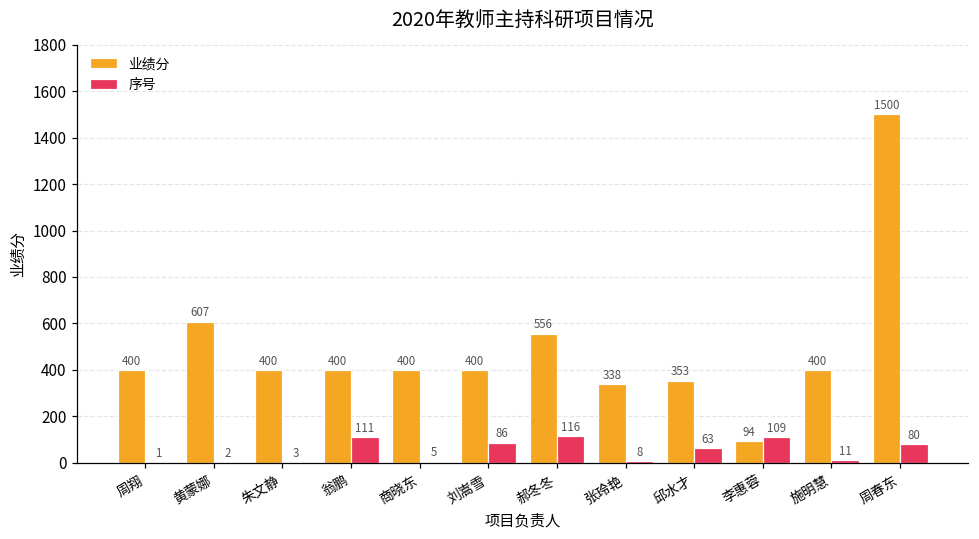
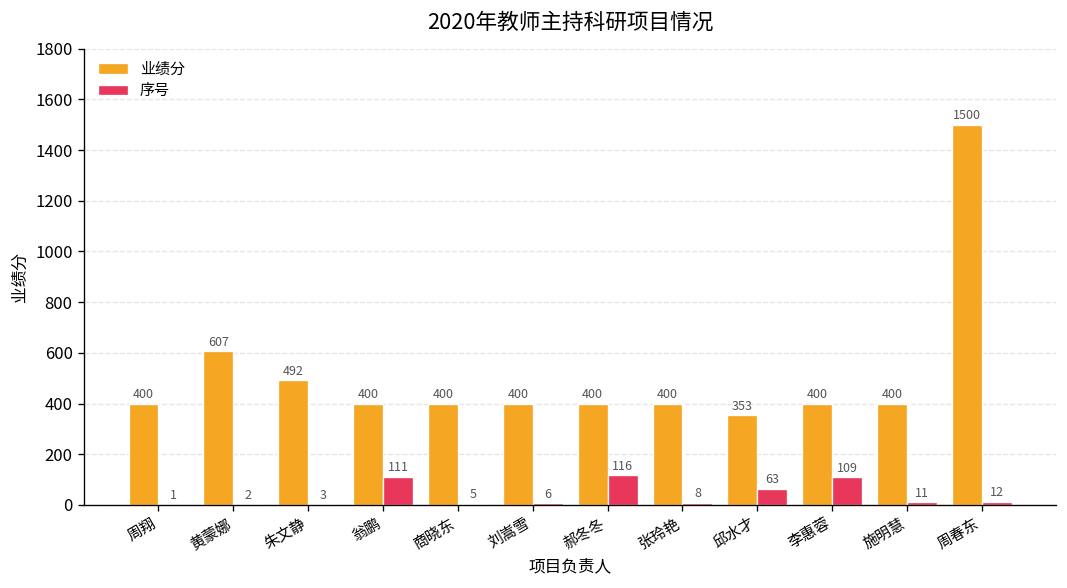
业绩分, 朱文静: 400 -> 492
序号, 刘嵩雪: 86 -> 6
业绩分, 郝冬冬: 556 -> 400
业绩分, 张玲艳: 338 -> 400
业绩分, 李惠蓉: 94 -> 400
序号, 周春东: 80 -> 12
